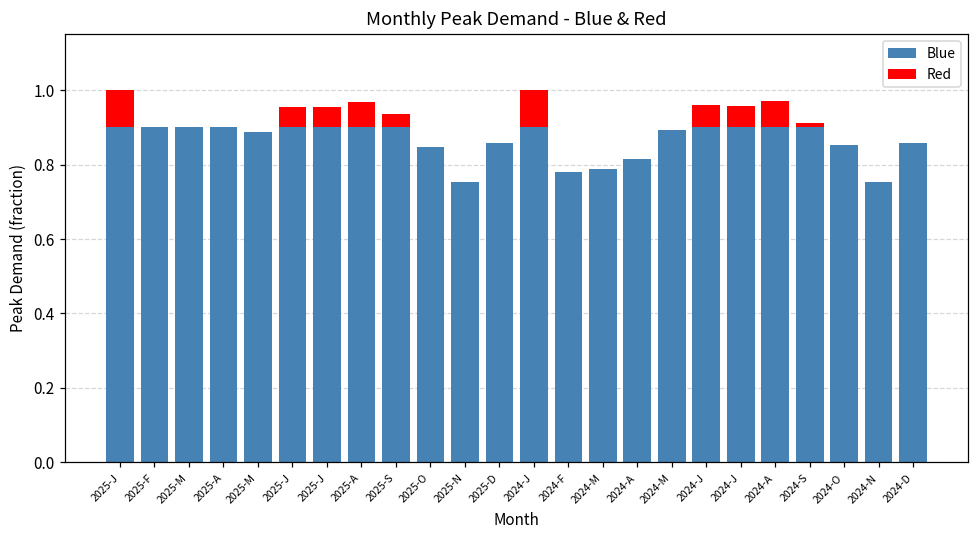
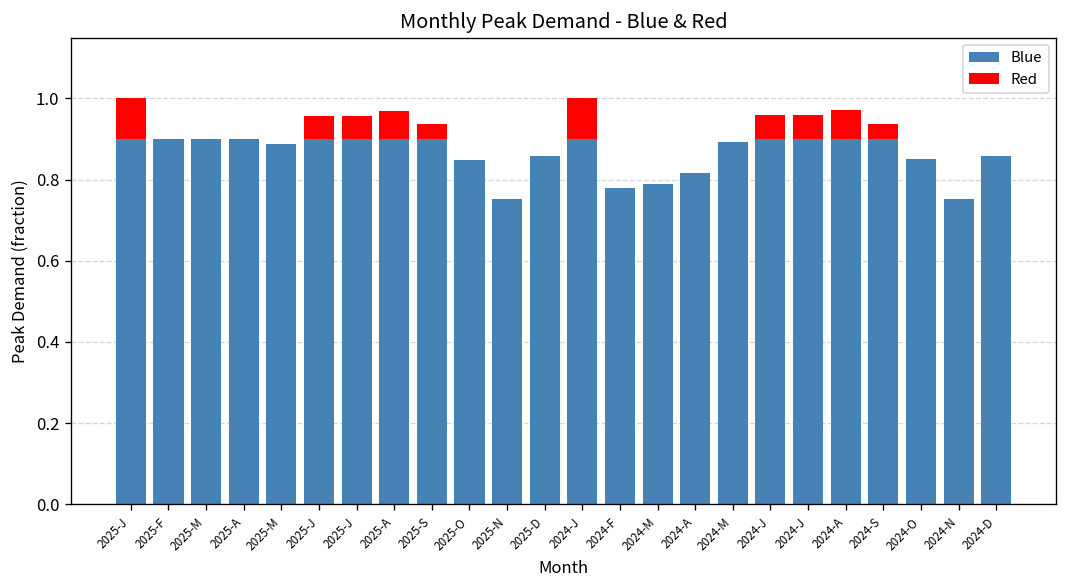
Red, 2024-S: 0.01 -> 0.04
